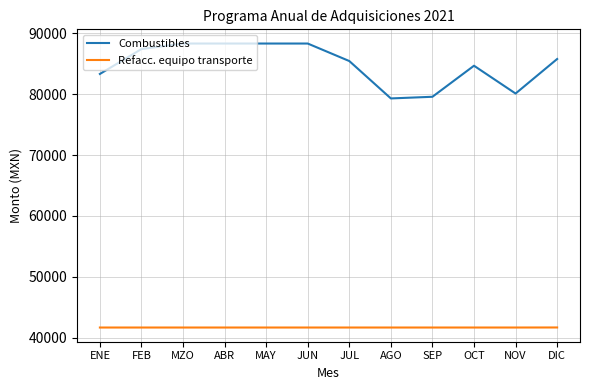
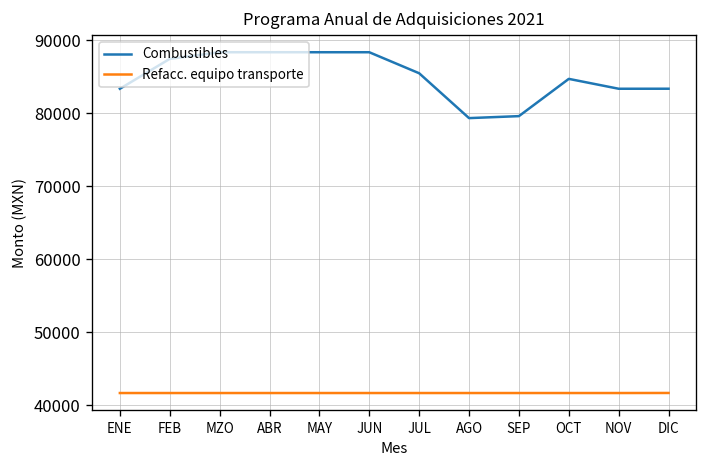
Combustibles, NOV: 80000 -> 83000
Combustibles, DIC: 86000 -> 83000
